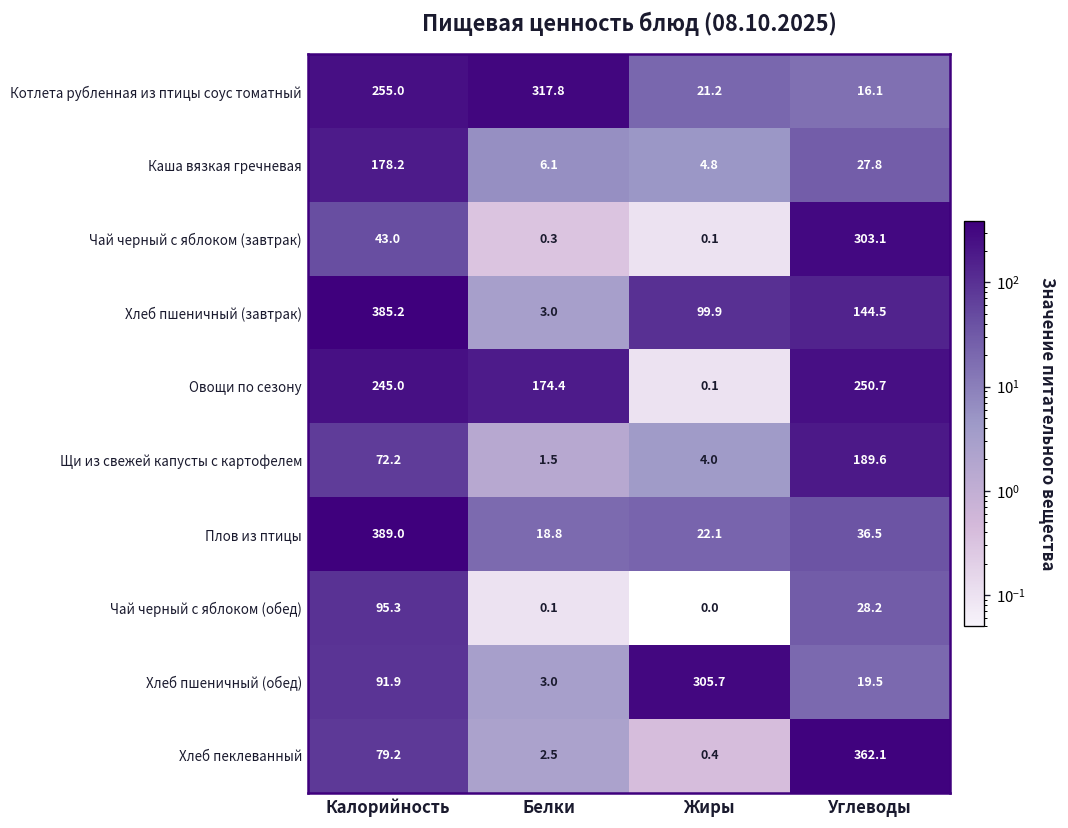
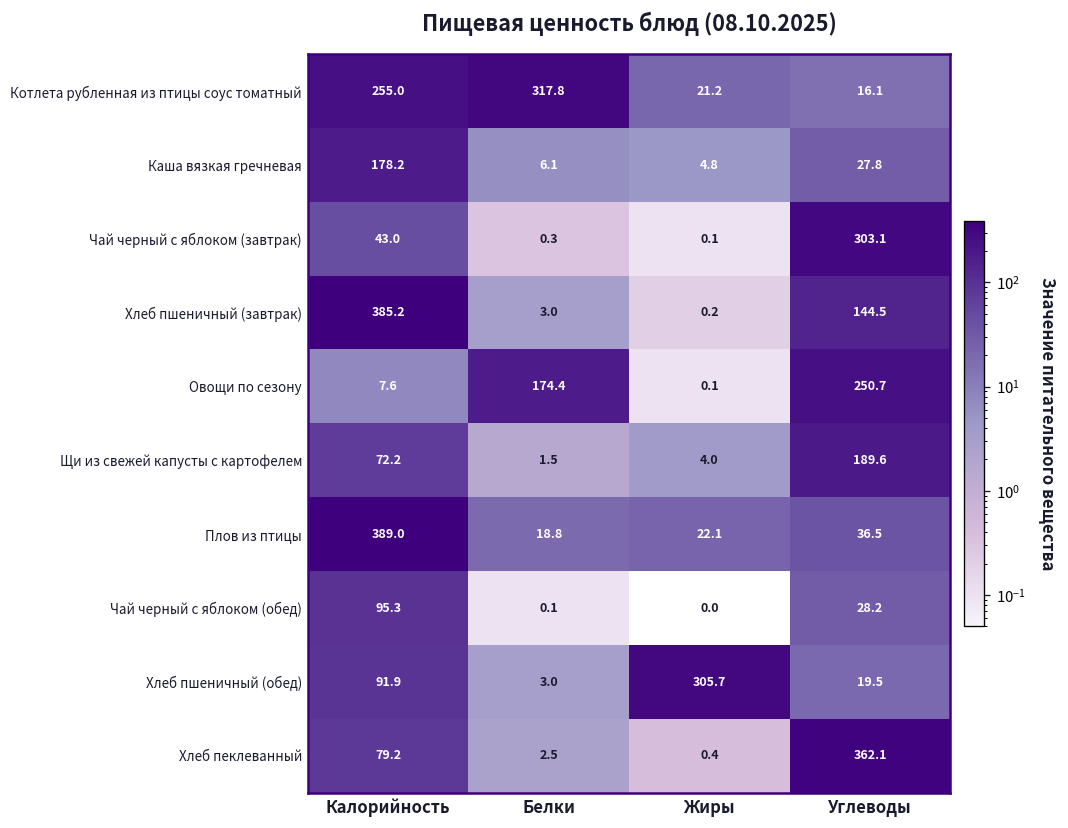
Хлеб пшеничный (завтрак), Жиры: 99.9 -> 0.2
Овощи по сезону, Калорийность: 245.0 -> 7.6
